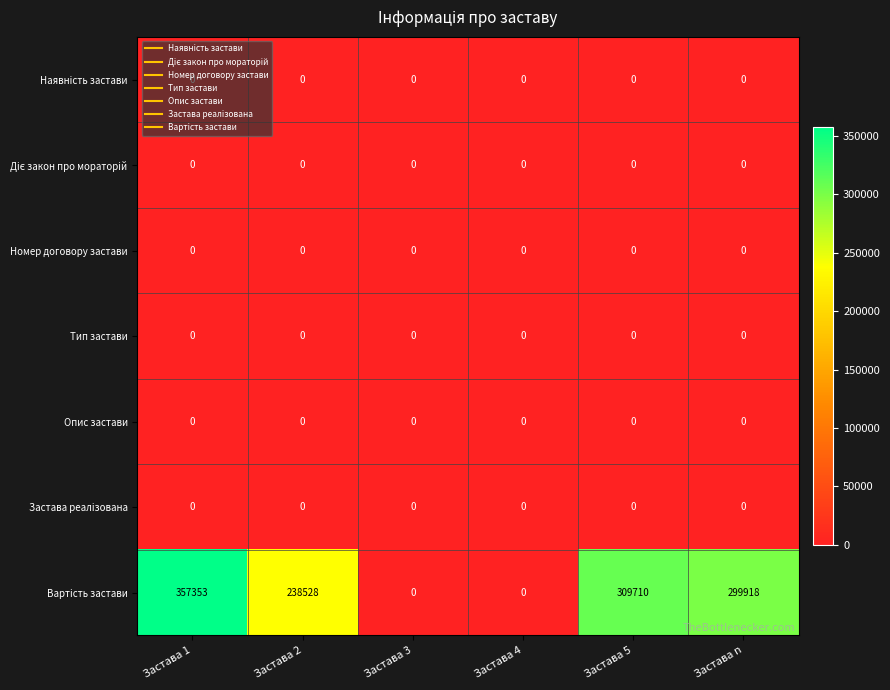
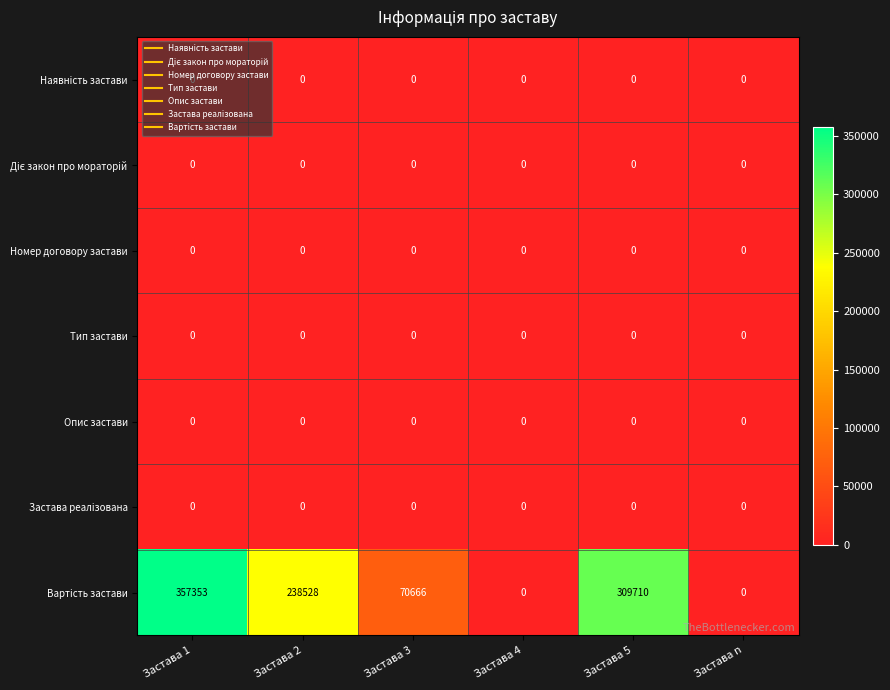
Вартість застави, Застава 3: 0 -> 70666
Вартість застави, Застава n: 299918 -> 0
